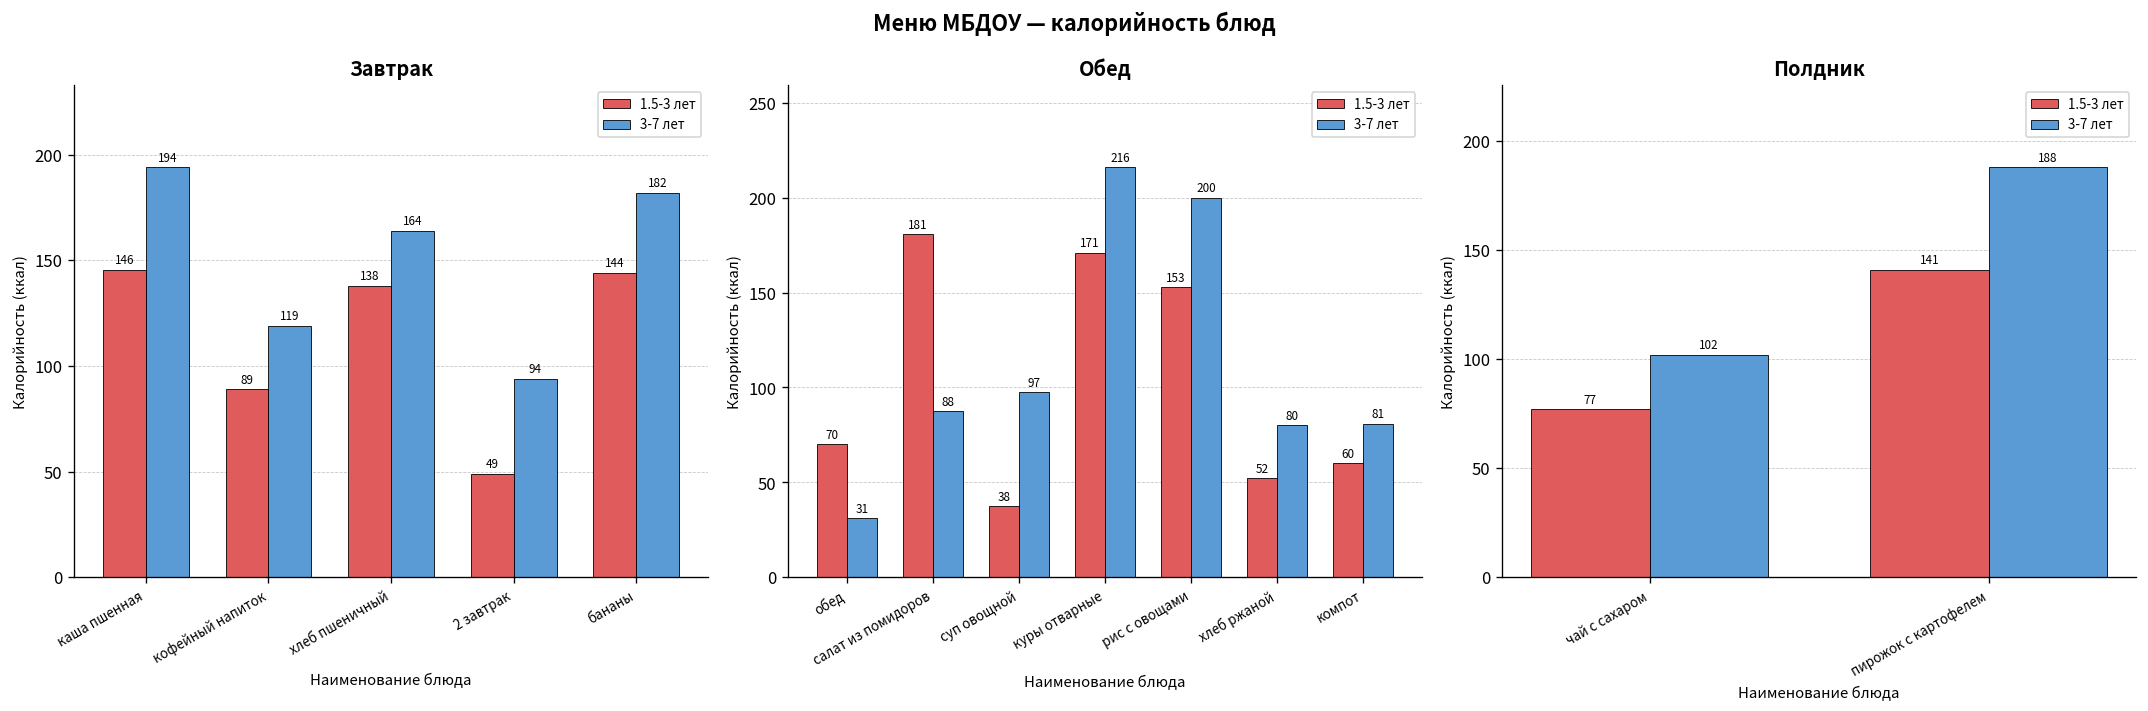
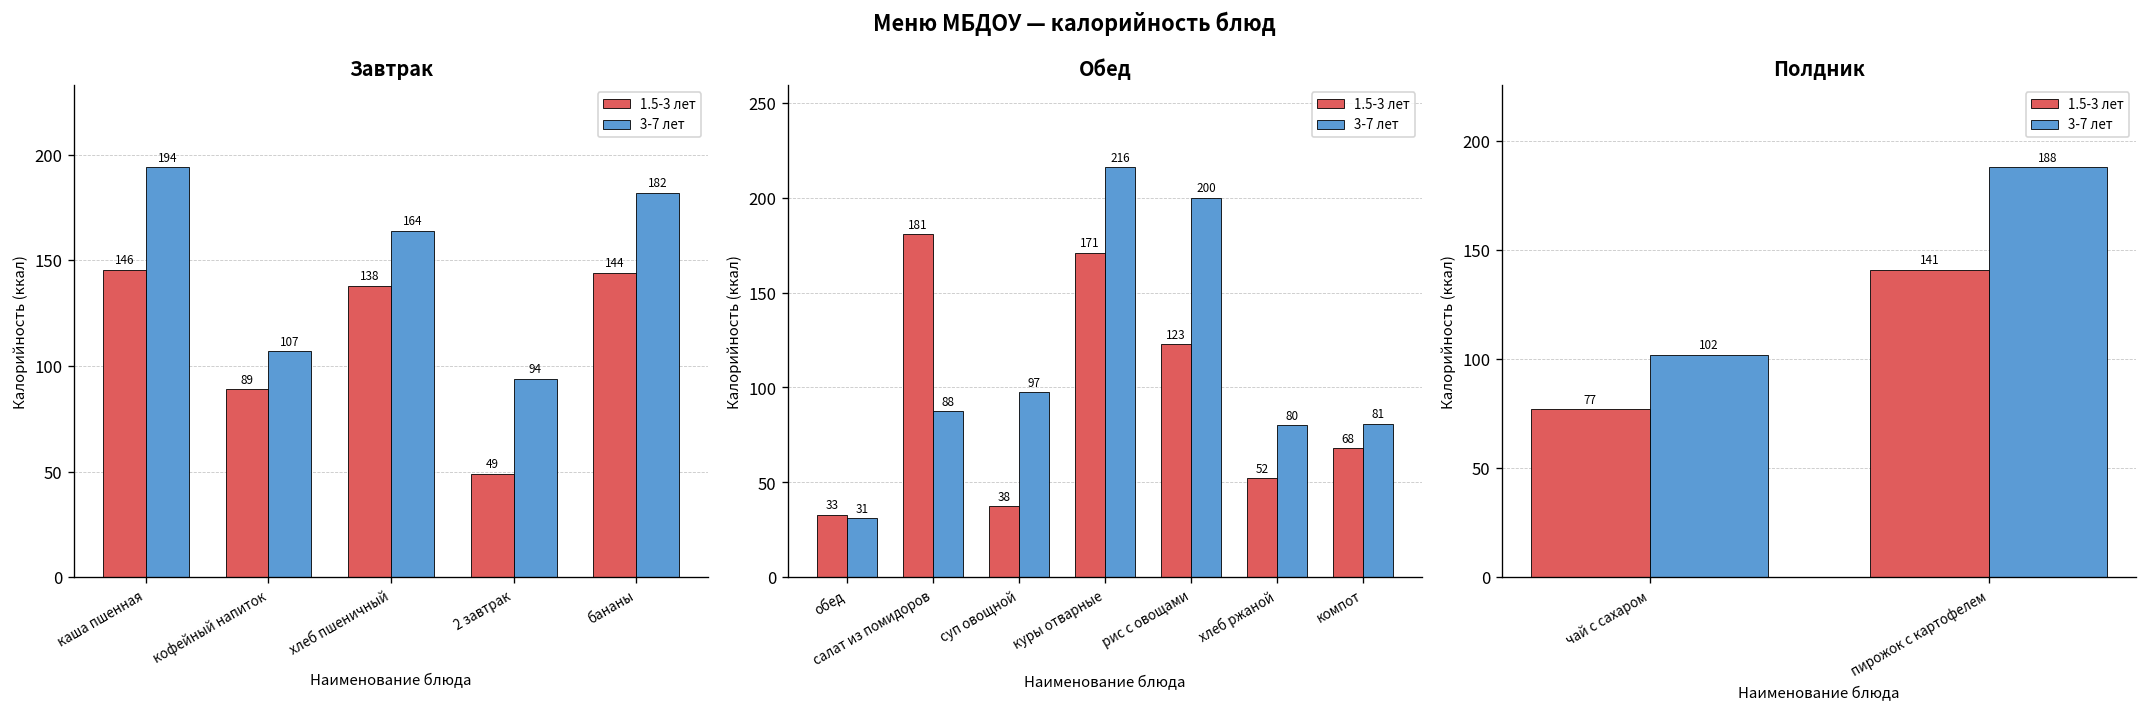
Завтрак, 3-7 лет, кофейный напиток: 119 -> 107
Обед, 1.5-3 лет, обед: 70 -> 33
Обед, 1.5-3 лет, рис с овощами: 153 -> 123
Обед, 1.5-3 лет, компот: 60 -> 68
